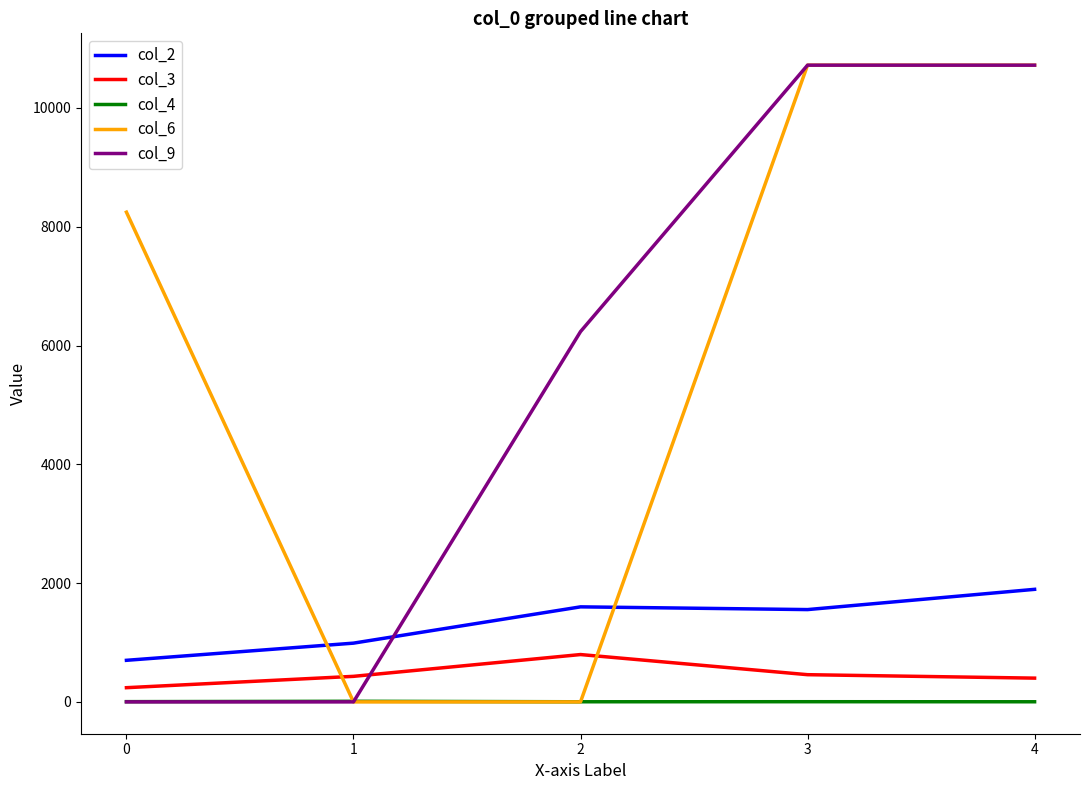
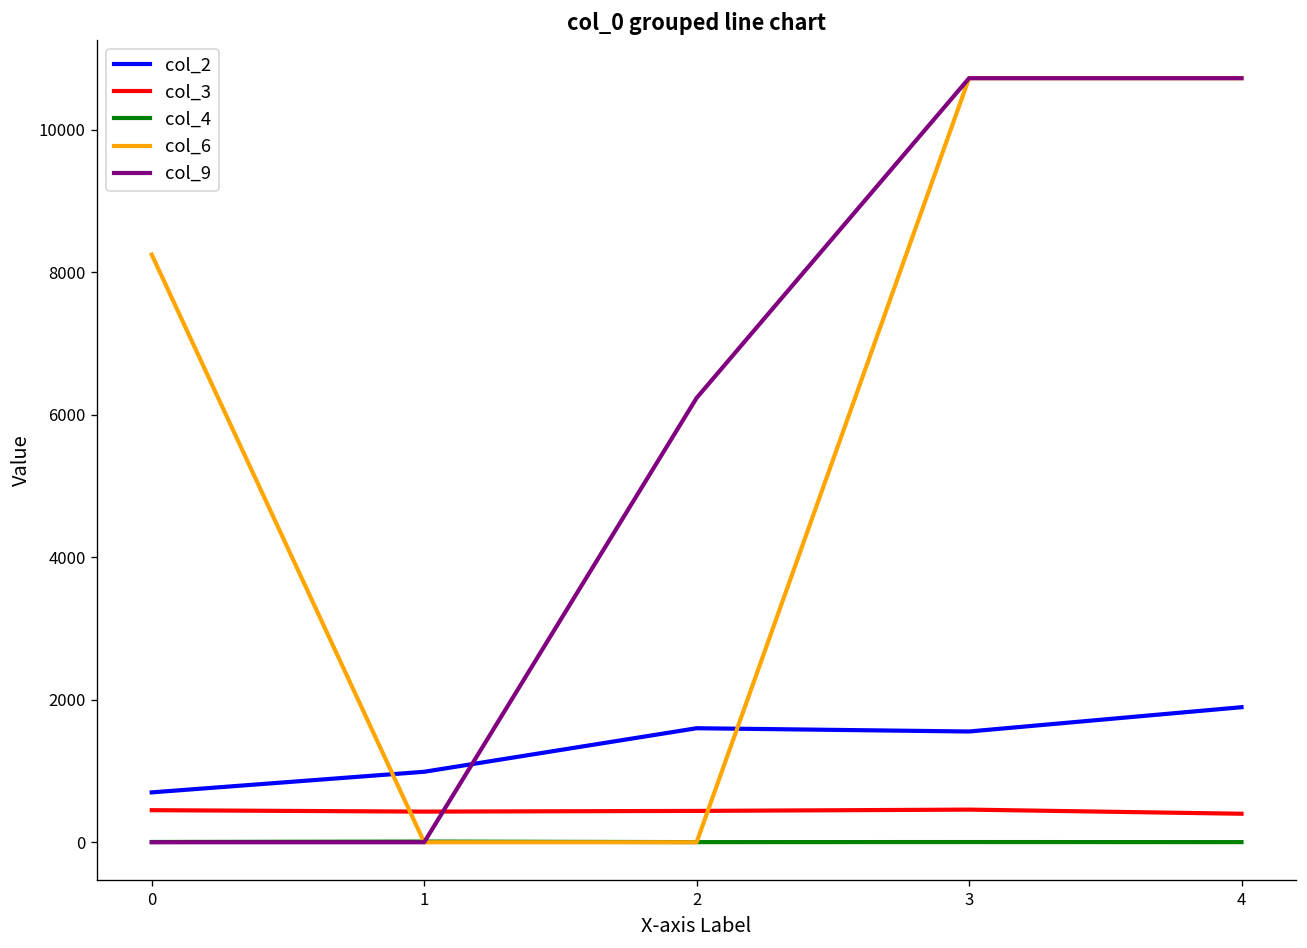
col_3, 0: 200 -> 500
col_3, 2: 800 -> 400
